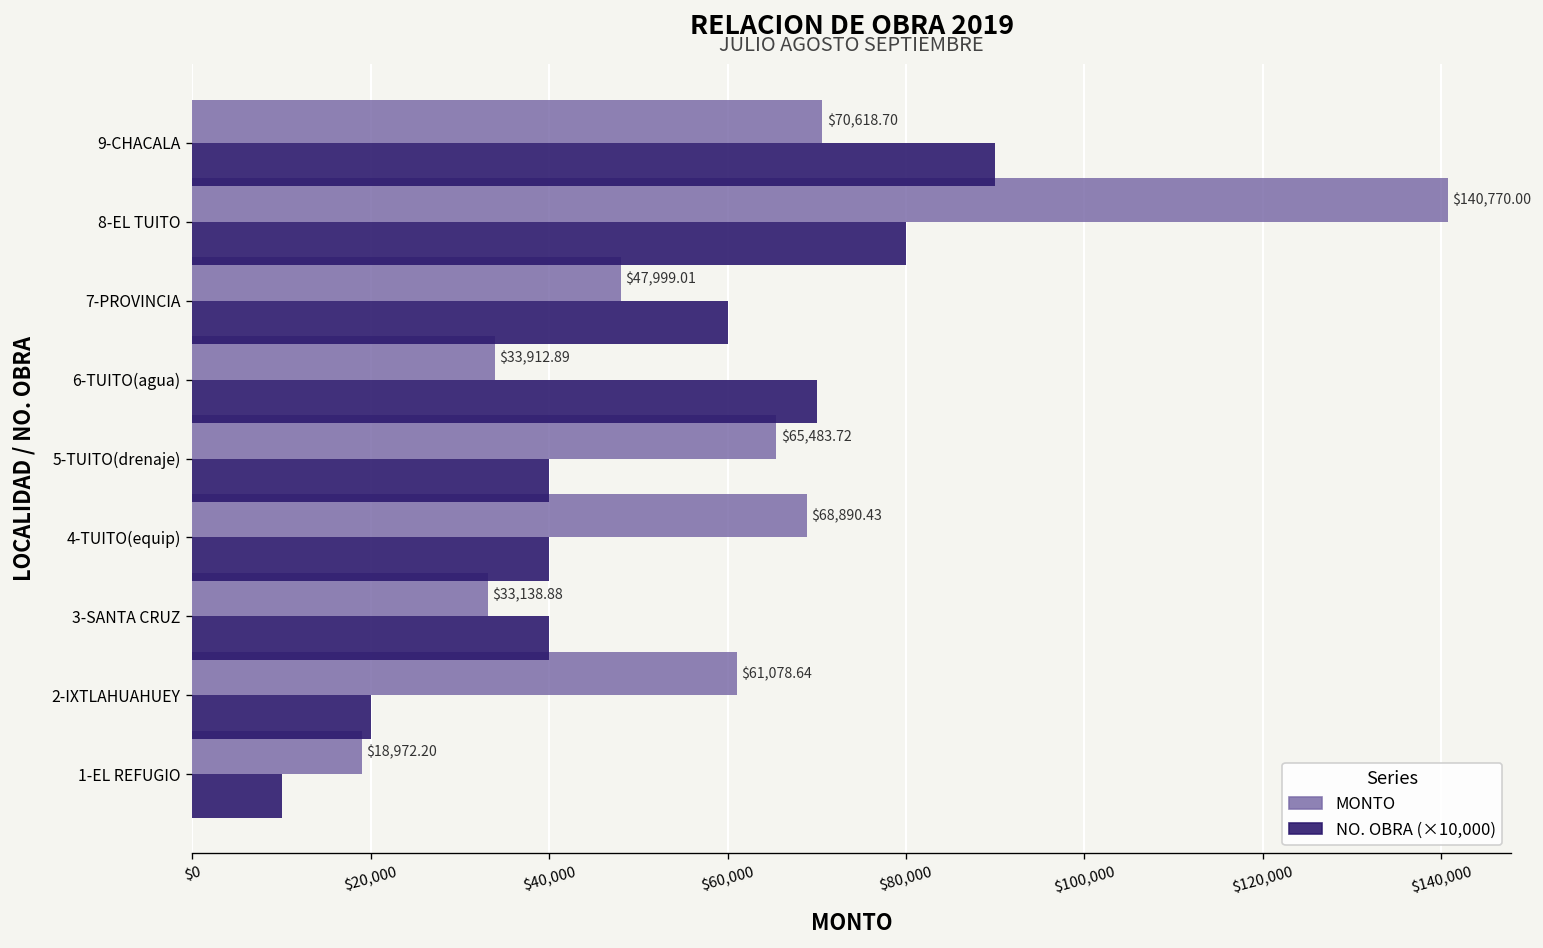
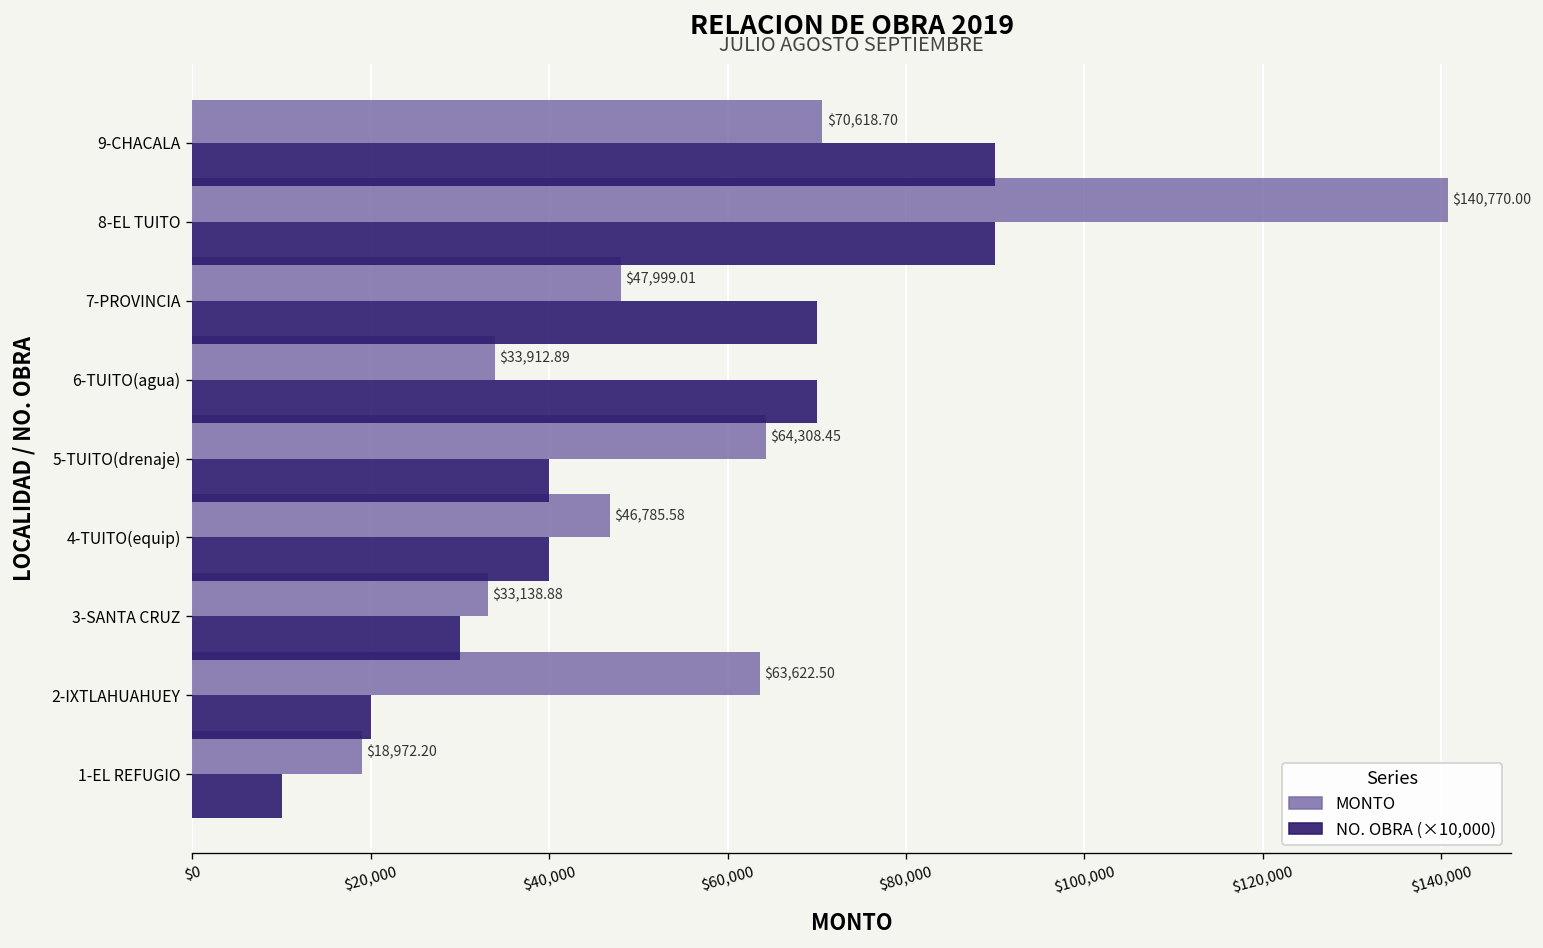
NO. OBRA (×10,000), 8-EL TUITO: $80,000 -> $90,000
NO. OBRA (×10,000), 7-PROVINCIA: $60,000 -> $70,000
MONTO, 5-TUITO(drenaje): $65,483.72 -> $64,308.45
MONTO, 4-TUITO(equip): $68,890.43 -> $46,785.58
NO. OBRA (×10,000), 3-SANTA CRUZ: $40,000 -> $30,000
MONTO, 2-IXTLAHUAHUEY: $61,078.64 -> $63,622.50
